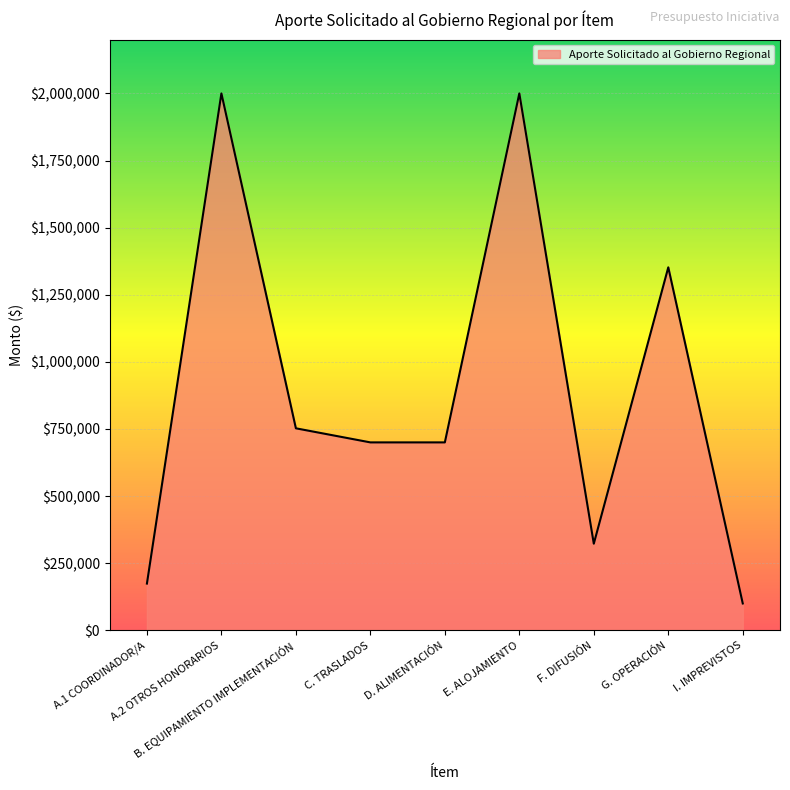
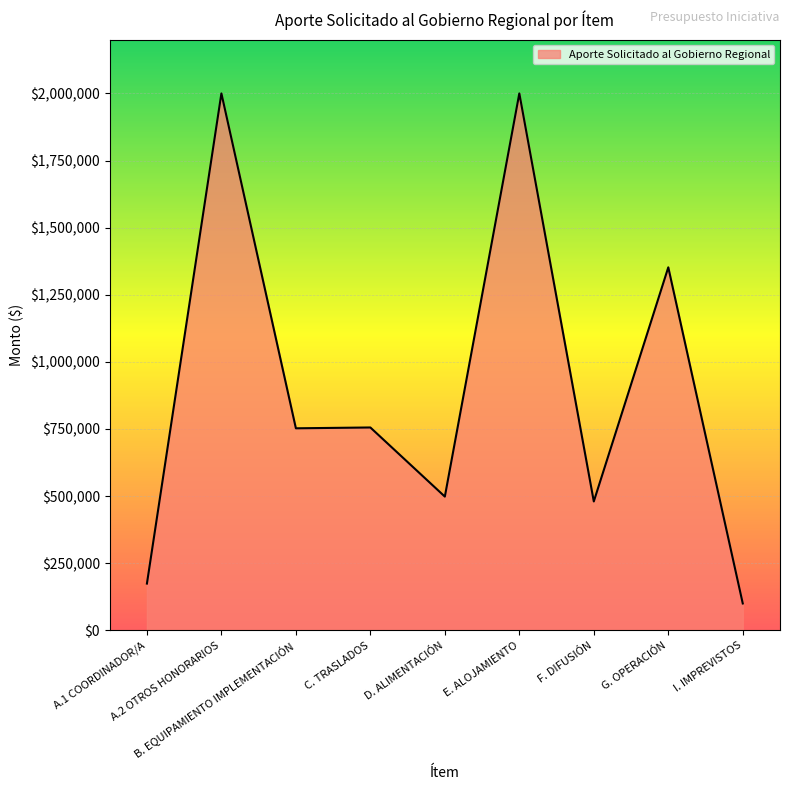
C. TRASLADOS: $700,000 -> $760,000
D. ALIMENTACIÓN: $700,000 -> $500,000
F. DIFUSIÓN: $320,000 -> $480,000
